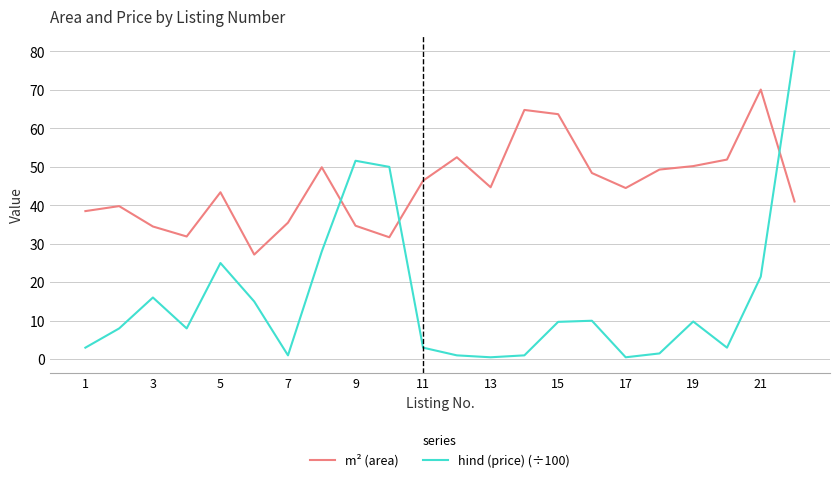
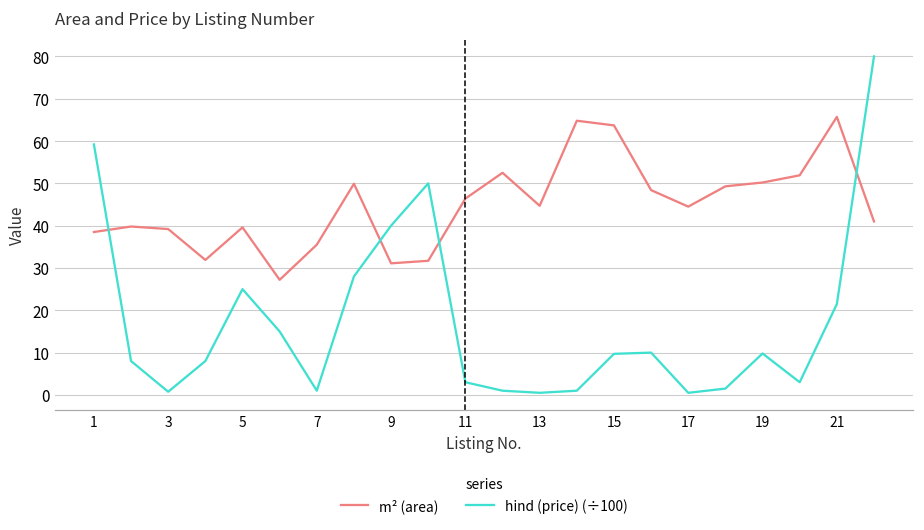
hind (price) (÷100), 1: 3 -> 59
m² (area), 3: 35 -> 39
hind (price) (÷100), 3: 16 -> 1
m² (area), 5: 43 -> 40
m² (area), 9: 35 -> 31
hind (price) (÷100), 9: 52 -> 40
m² (area), 21: 70 -> 66
